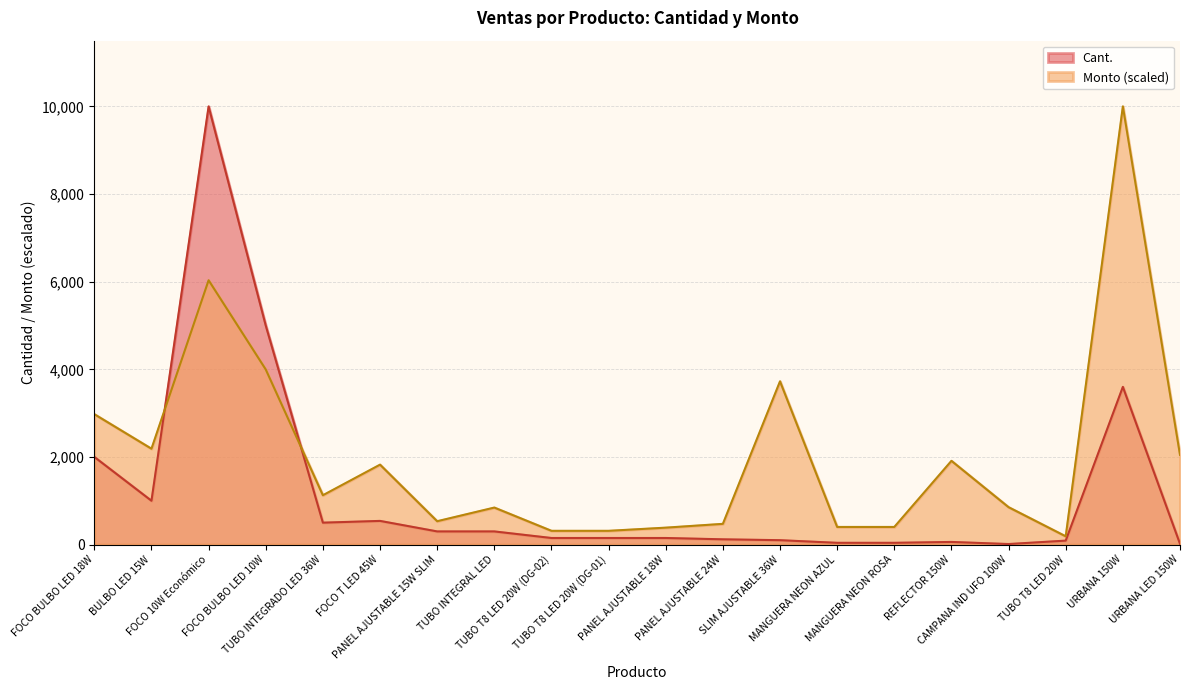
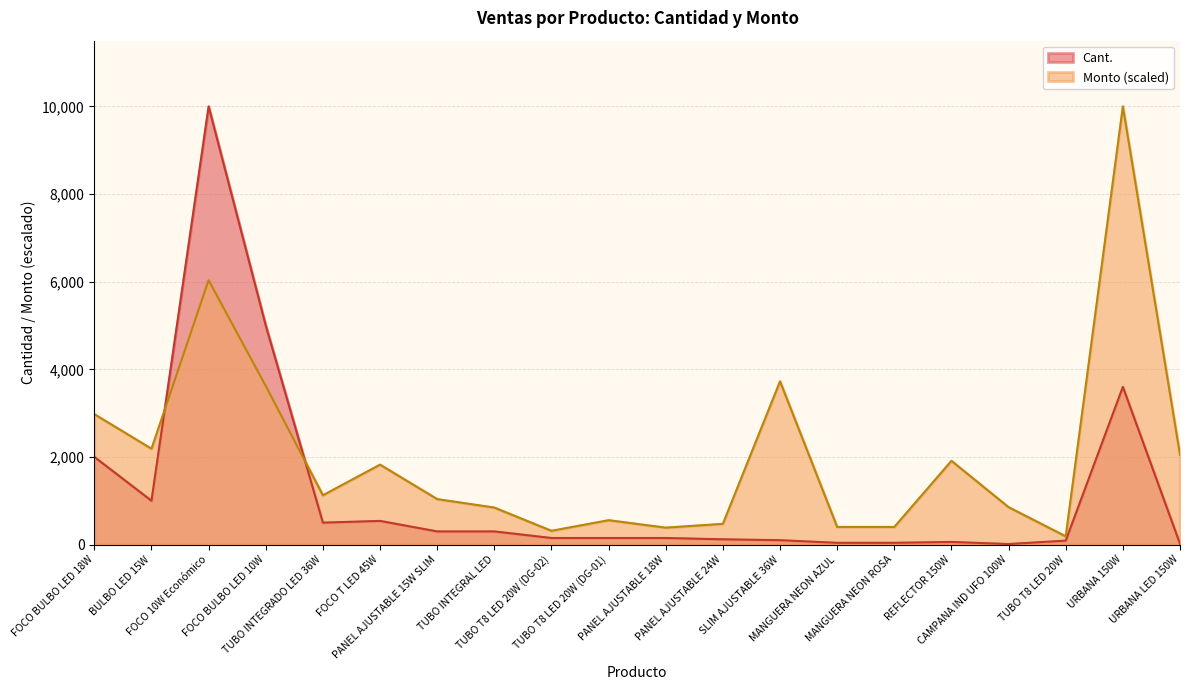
Monto (scaled), FOCO BULBO LED 10W: 4,000 -> 3,600
Monto (scaled), PANEL AJUSTABLE 15W SLIM: 500 -> 1,000
Monto (scaled), TUBO T8 LED 20W (DG-01): 300 -> 600
